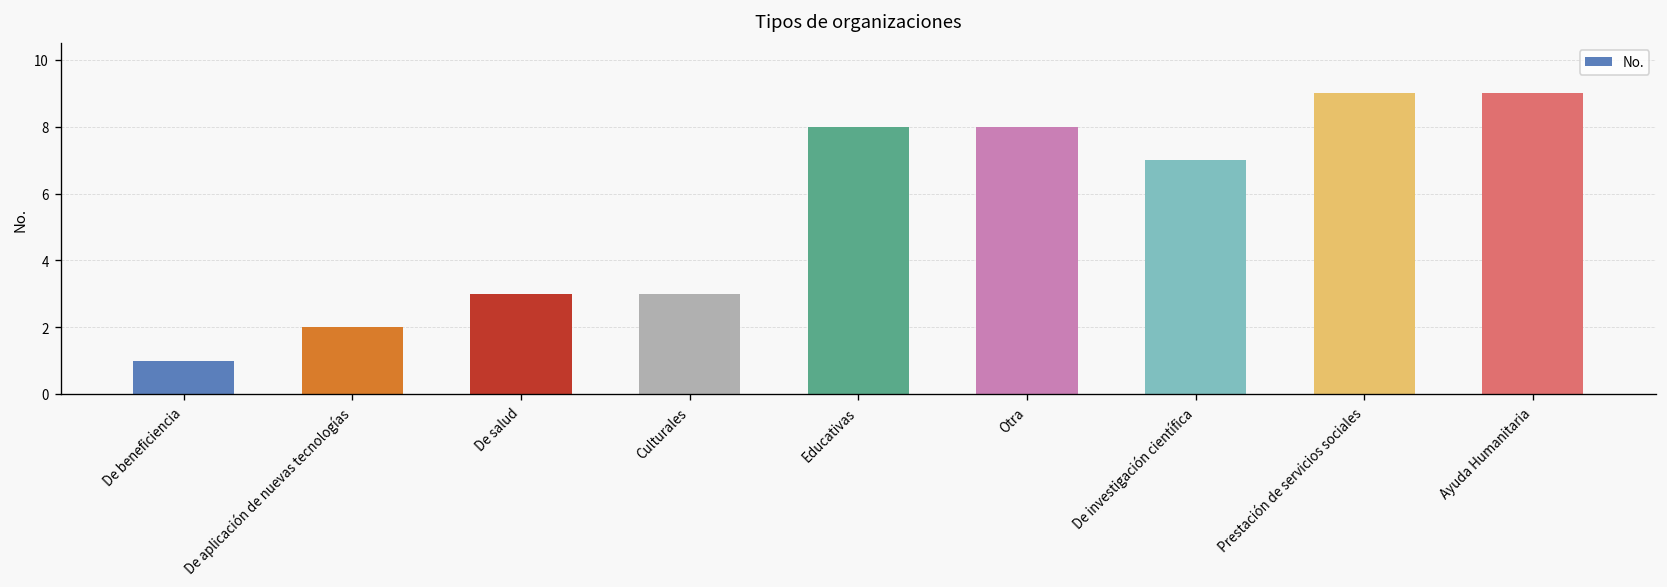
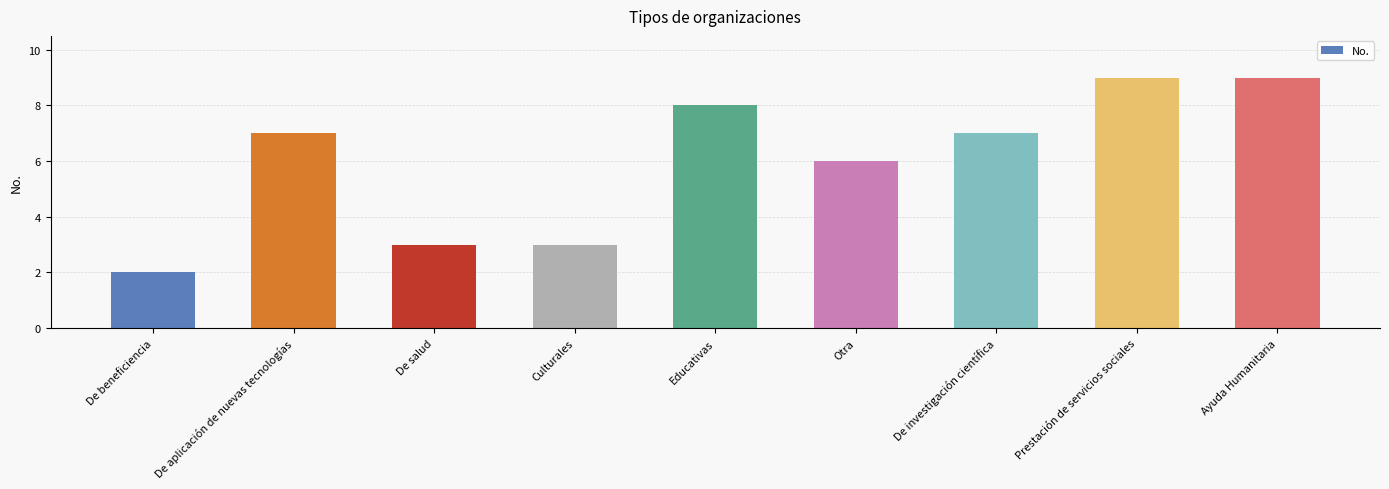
De beneficiencia: 1 -> 2
De aplicación de nuevas tecnologías: 2 -> 7
Otra: 8 -> 6
